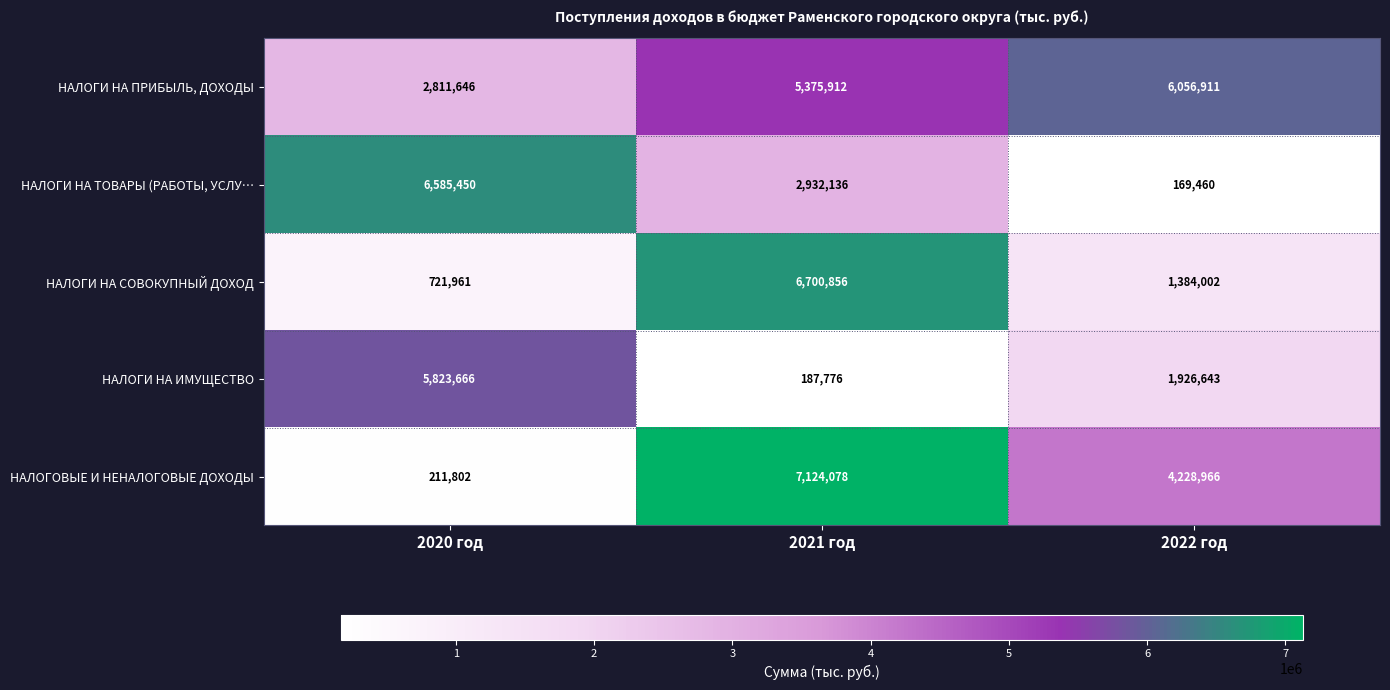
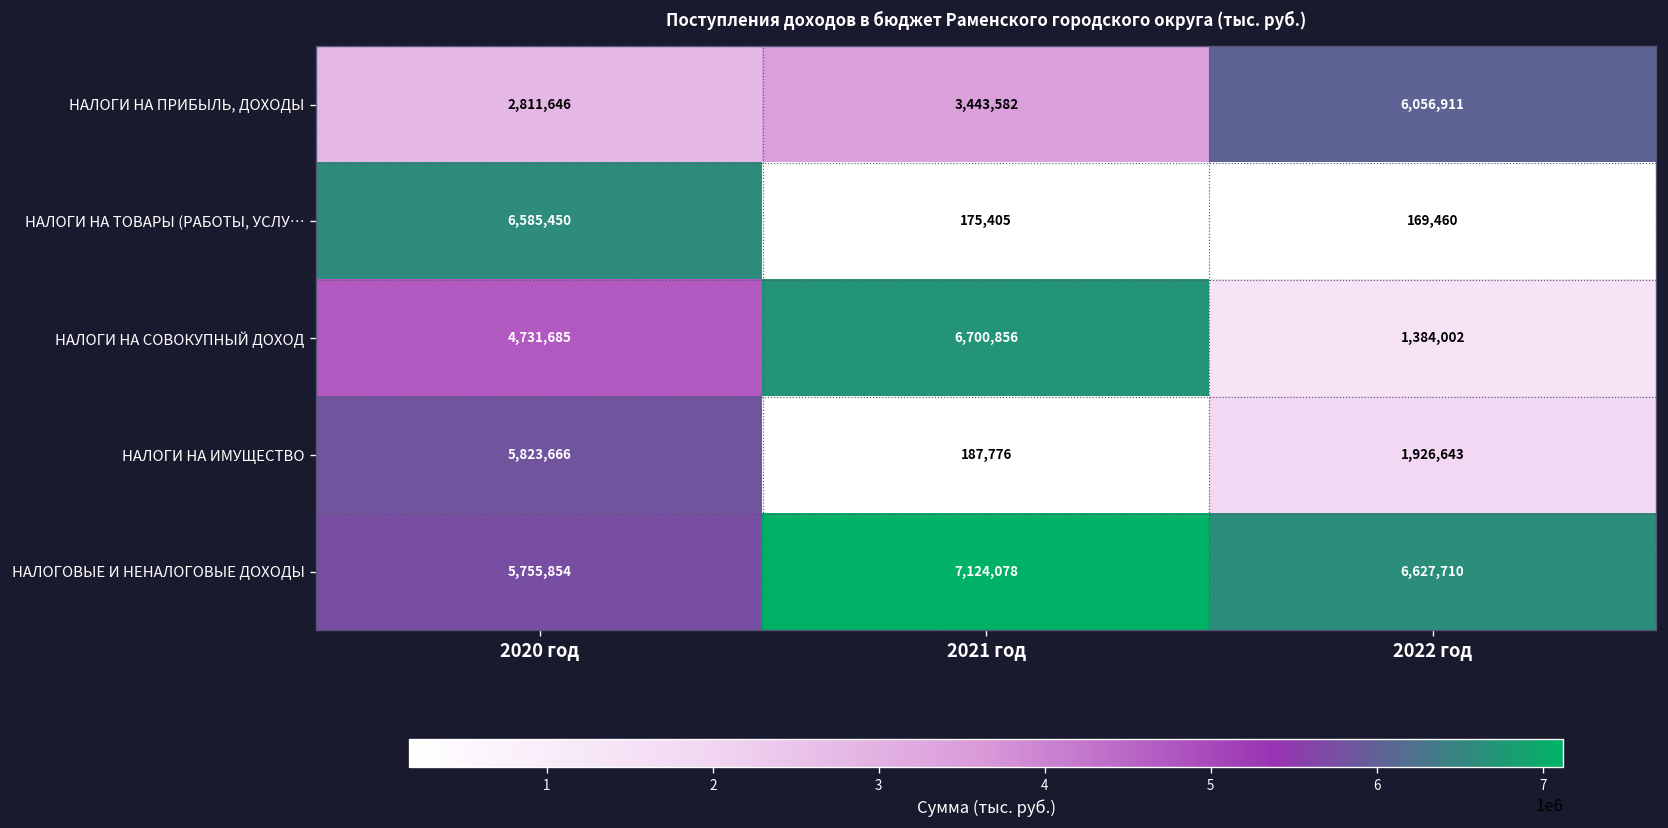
НАЛОГИ НА ПРИБЫЛЬ, ДОХОДЫ, 2021 год: 5,375,912 -> 3,443,582
НАЛОГИ НА ТОВАРЫ (РАБОТЫ, УСЛУ…, 2021 год: 2,932,136 -> 175,405
НАЛОГИ НА СОВОКУПНЫЙ ДОХОД, 2020 год: 721,961 -> 4,731,685
НАЛОГОВЫЕ И НЕНАЛОГОВЫЕ ДОХОДЫ, 2020 год: 211,802 -> 5,755,854
НАЛОГОВЫЕ И НЕНАЛОГОВЫЕ ДОХОДЫ, 2022 год: 4,228,966 -> 6,627,710
